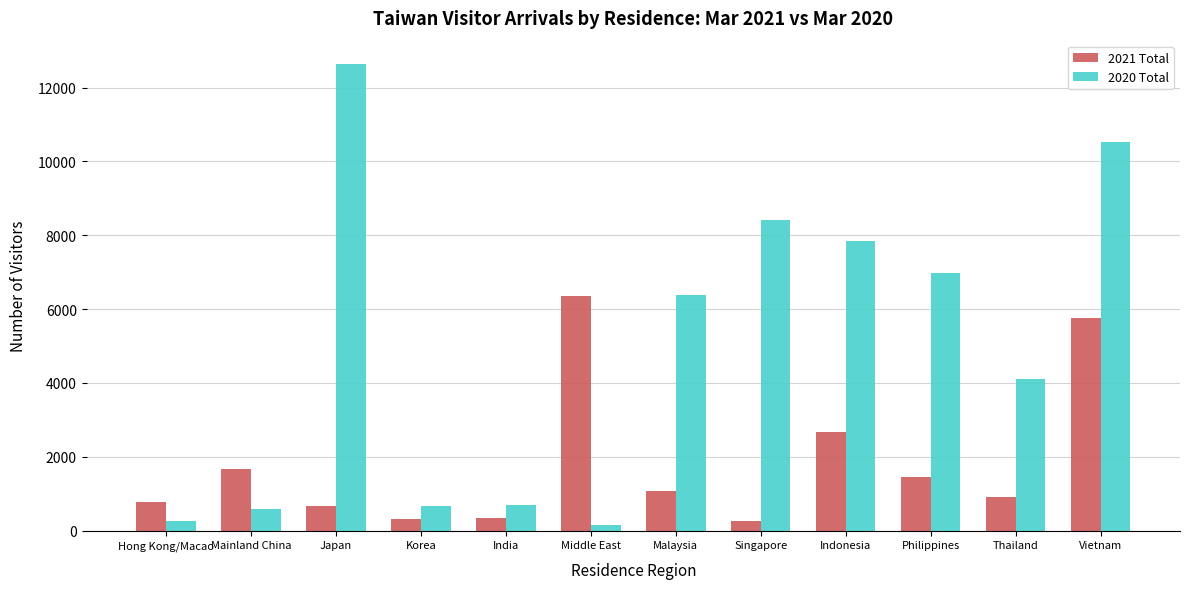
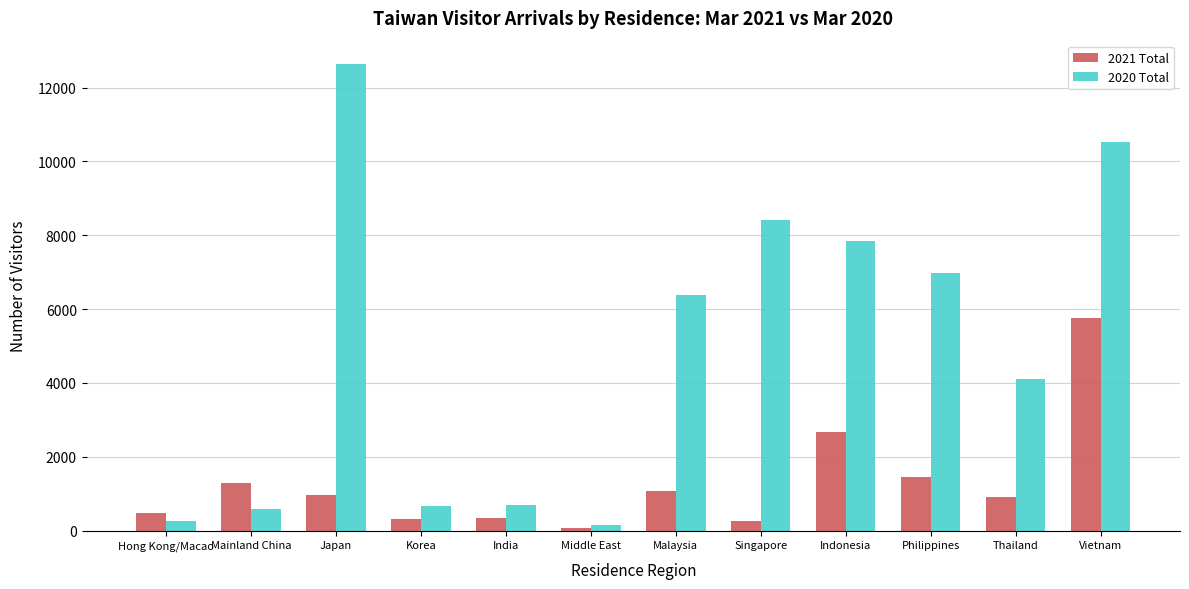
2021 Total, Hong Kong/Macao: 800 -> 500
2021 Total, Mainland China: 1700 -> 1300
2021 Total, Japan: 700 -> 1000
2021 Total, Middle East: 6300 -> 100
